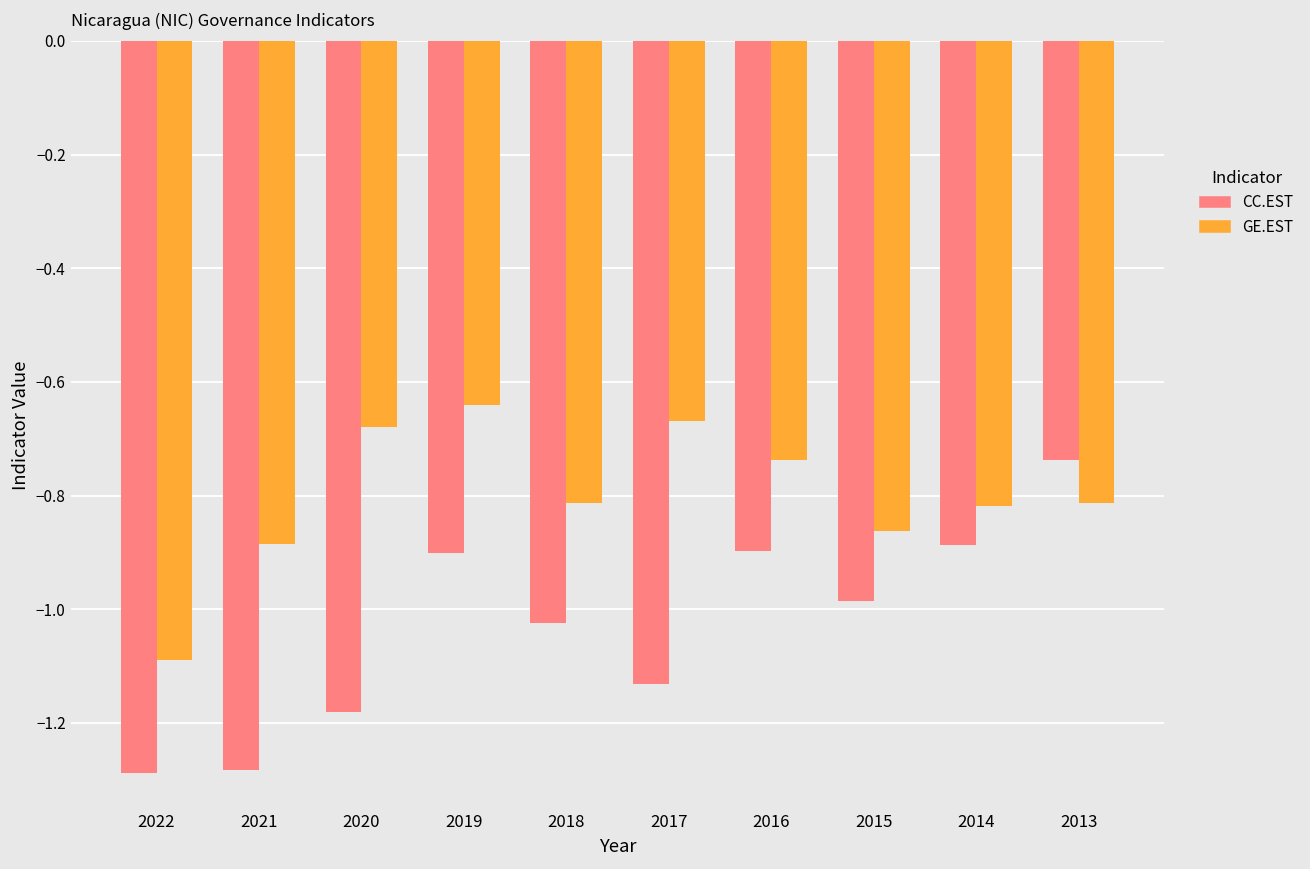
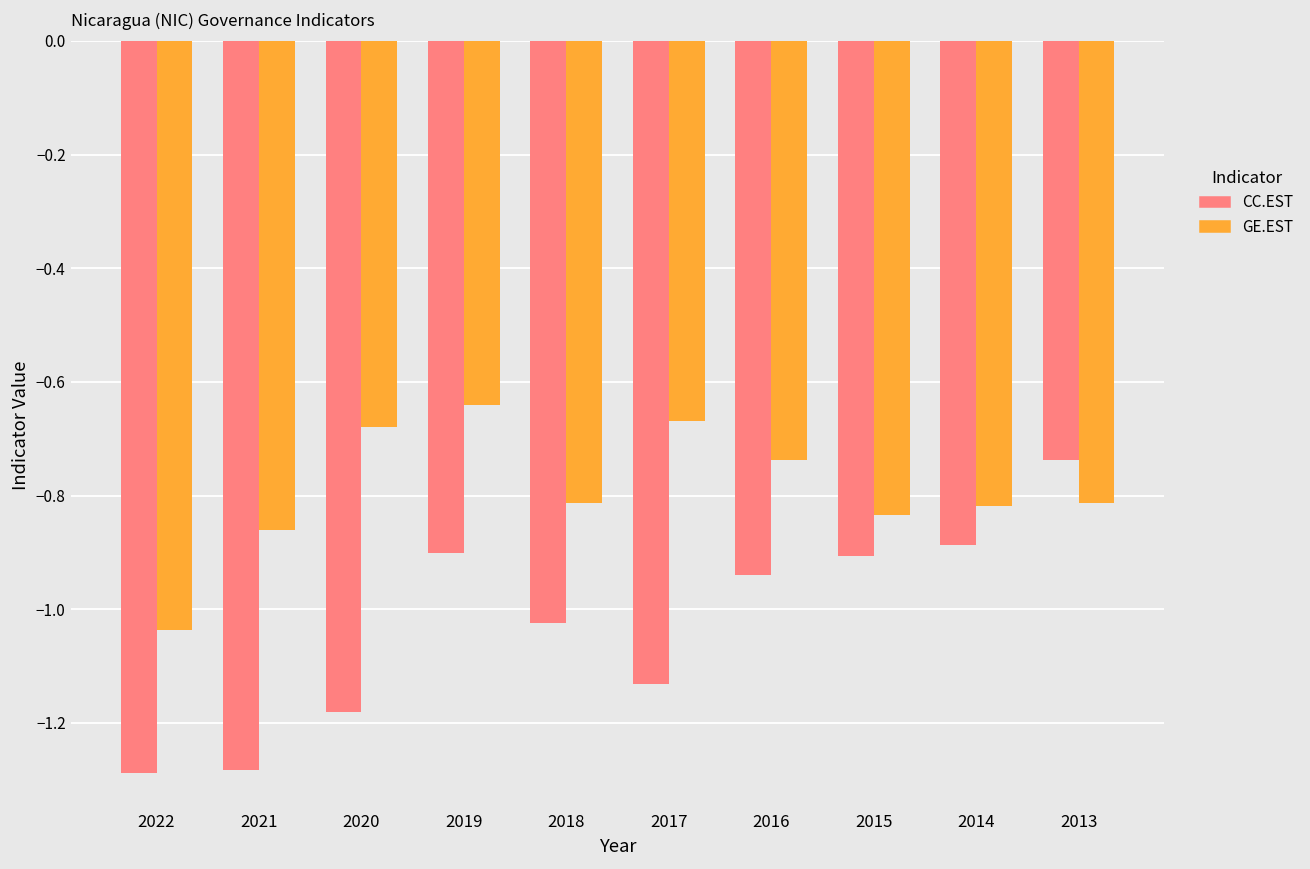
GE.EST, 2022: -1.09 -> -1.04
GE.EST, 2021: -0.88 -> -0.86
CC.EST, 2016: -0.90 -> -0.94
CC.EST, 2015: -0.99 -> -0.91
GE.EST, 2015: -0.86 -> -0.83
